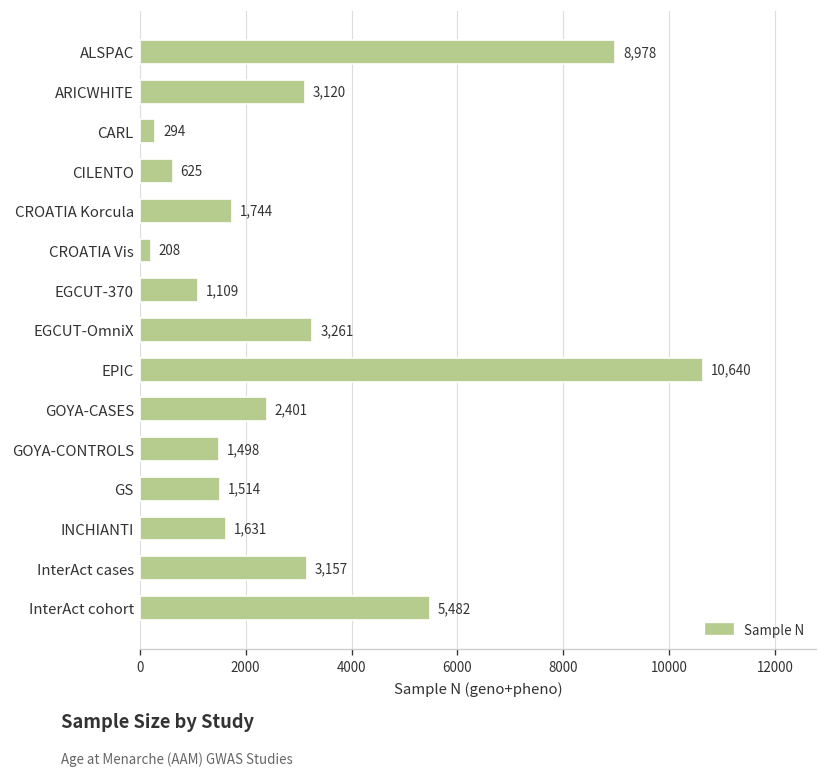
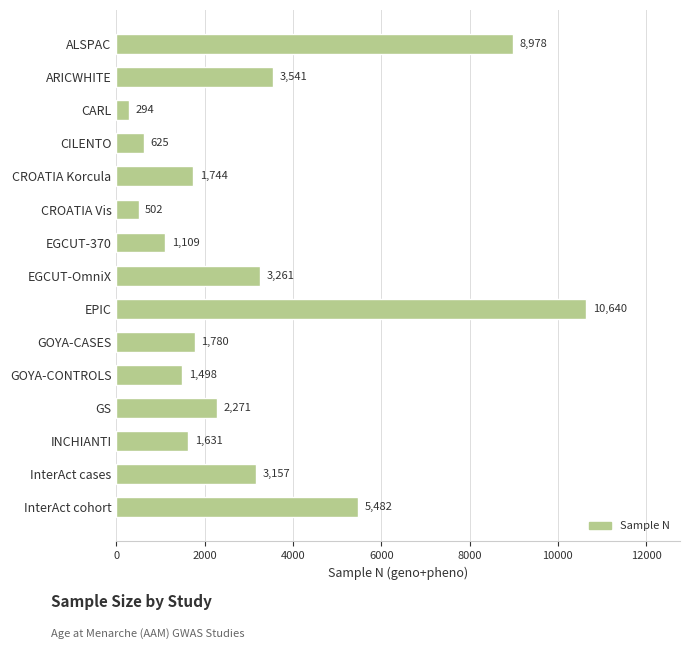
ARICWHITE: 3,120 -> 3,541
CROATIA Vis: 208 -> 502
GOYA-CASES: 2,401 -> 1,780
GS: 1,514 -> 2,271
